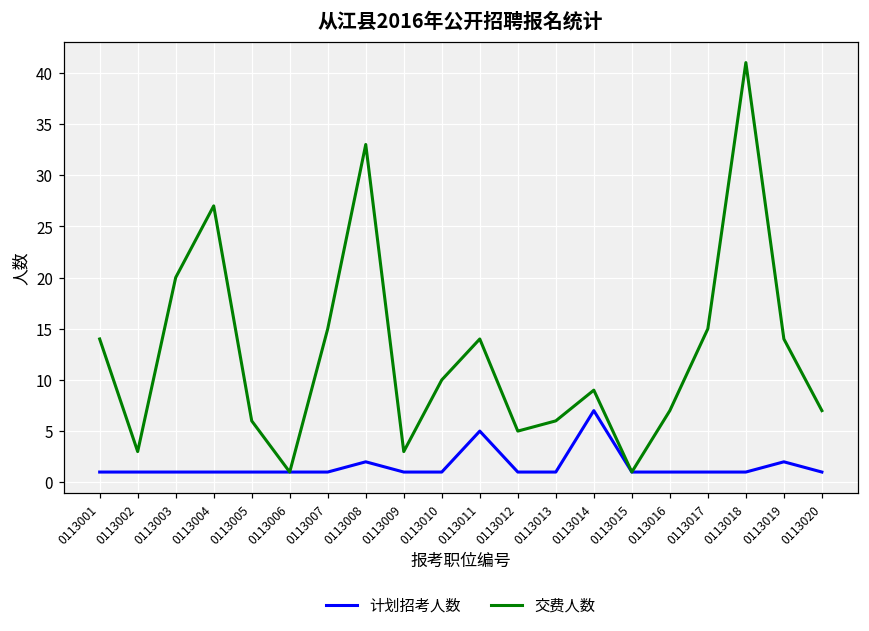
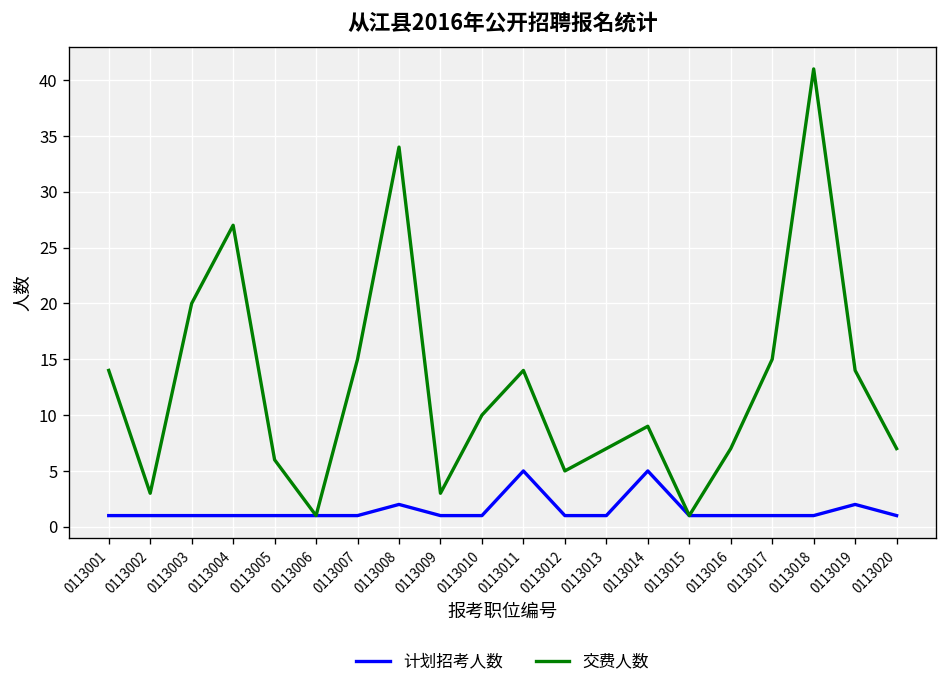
交费人数, 0113008: 33 -> 34
交费人数, 0113013: 6 -> 7
计划招考人数, 0113014: 7 -> 5
